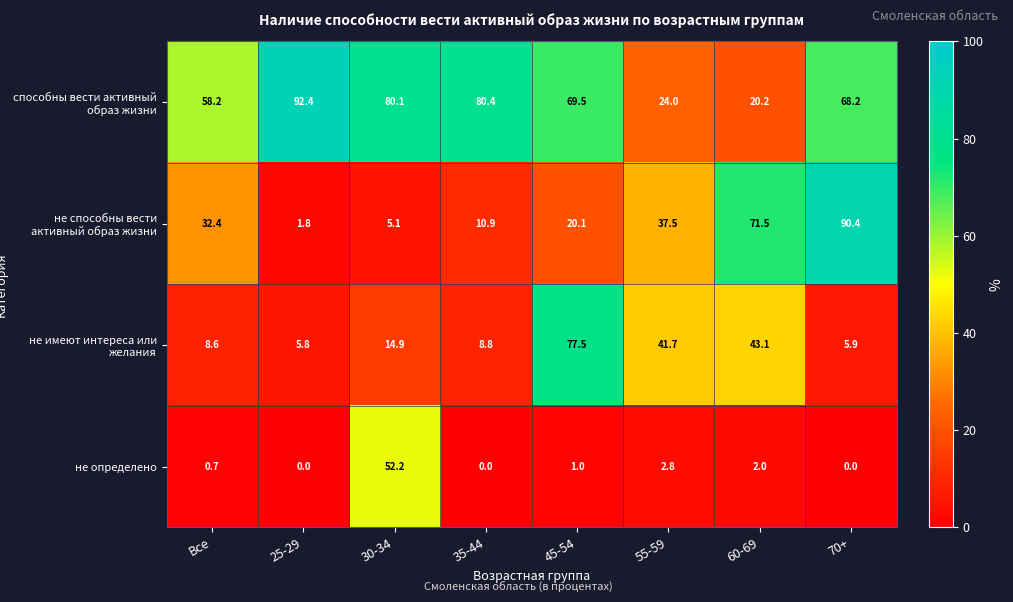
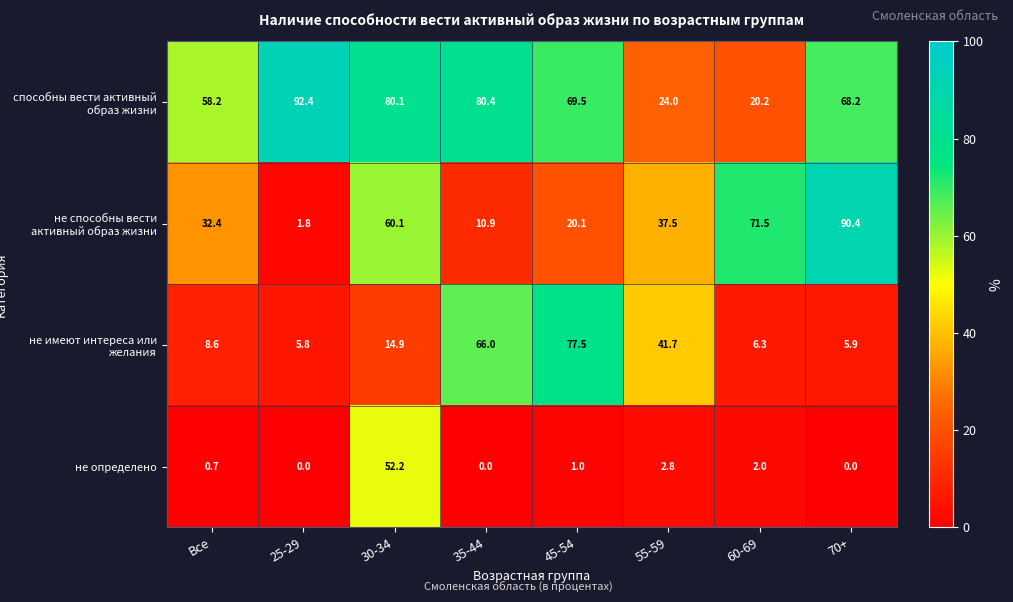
не способны вести активный образ жизни, 30-34: 5.1 -> 60.1
не имеют интереса или желания, 35-44: 8.8 -> 66.0
не имеют интереса или желания, 60-69: 43.1 -> 6.3
